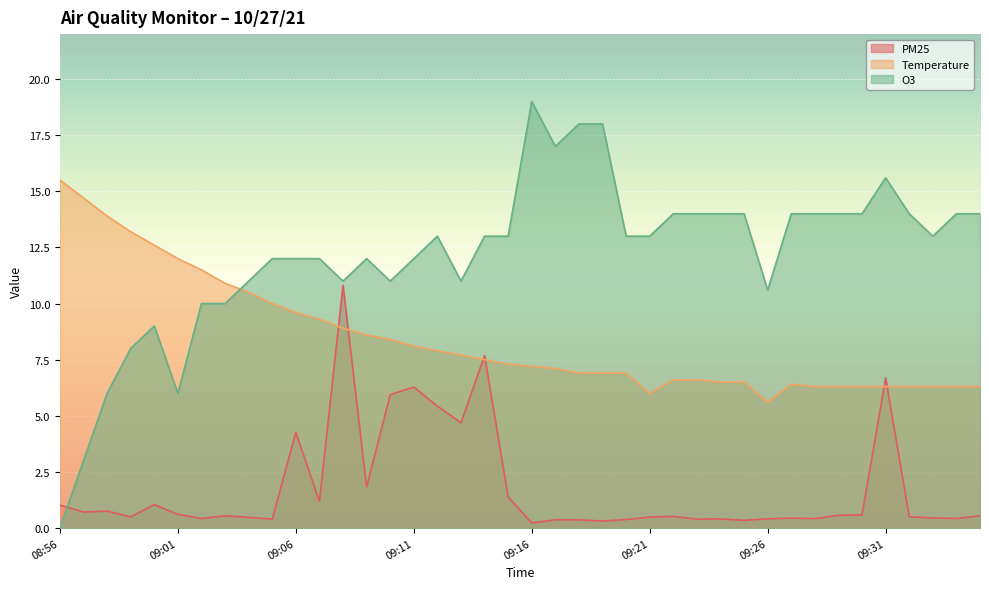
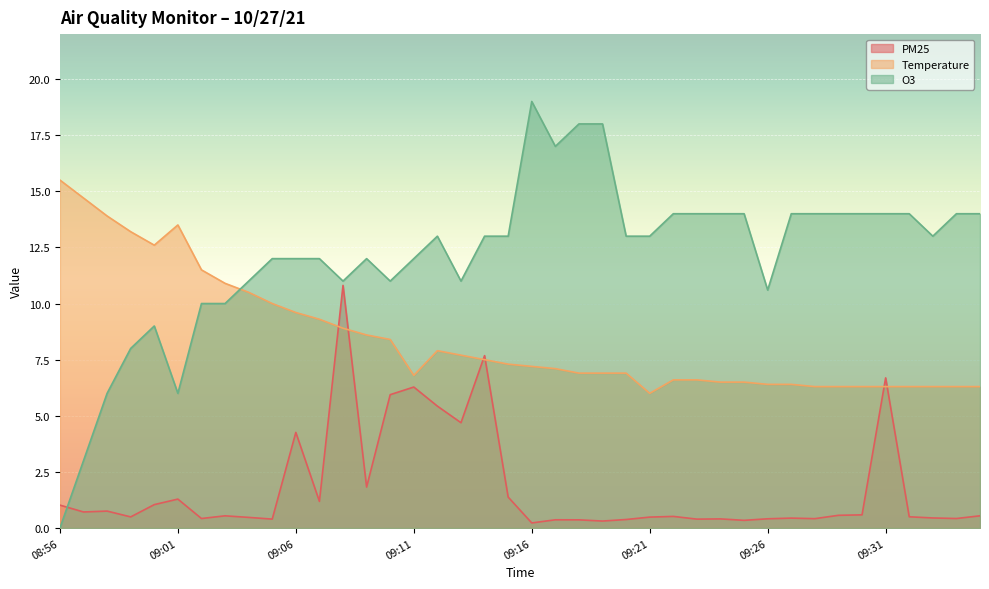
PM25, 09:01: 0.6 -> 1.3
Temperature, 09:01: 12.0 -> 13.5
Temperature, 09:11: 8.1 -> 6.8
Temperature, 09:26: 5.6 -> 6.4
O3, 09:31: 15.6 -> 14.0
